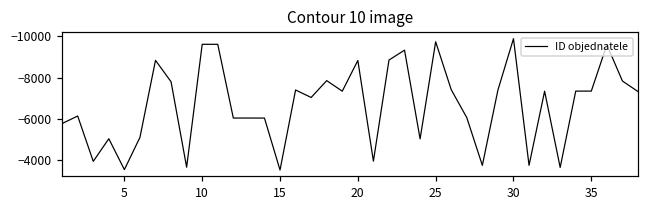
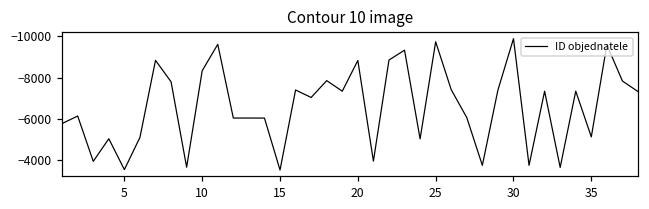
10: -9600 -> -8300
35: -7300 -> -5100
